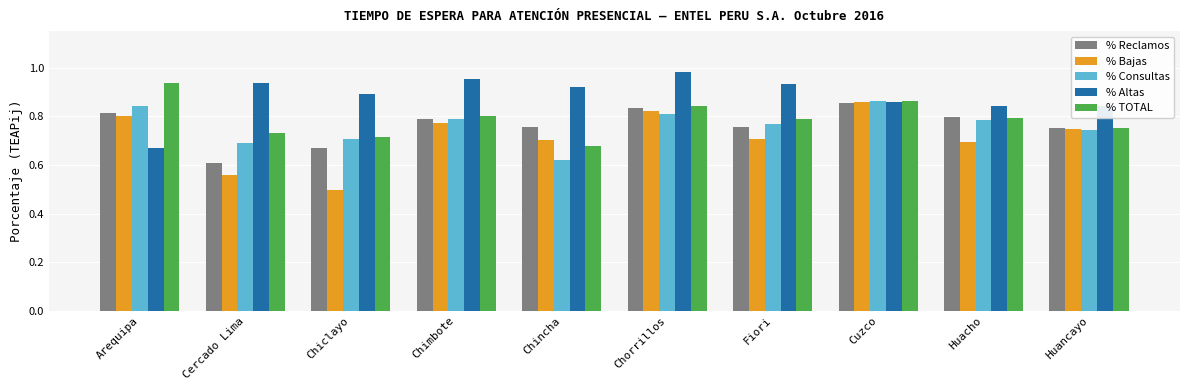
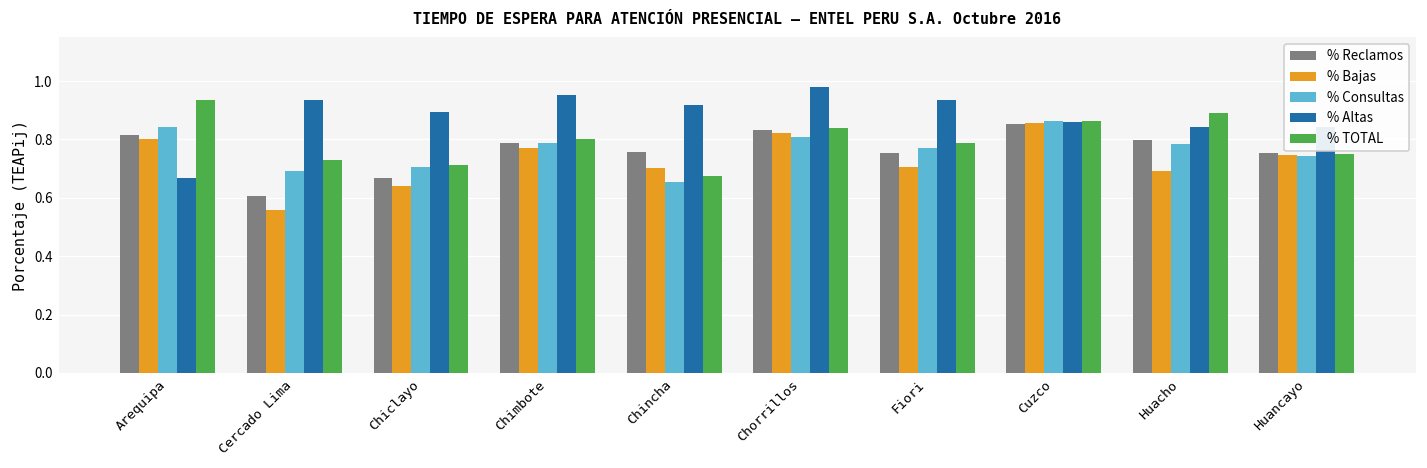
% Bajas, Chiclayo: 0.50 -> 0.64
% Consultas, Chincha: 0.62 -> 0.65
% TOTAL, Huacho: 0.79 -> 0.89
